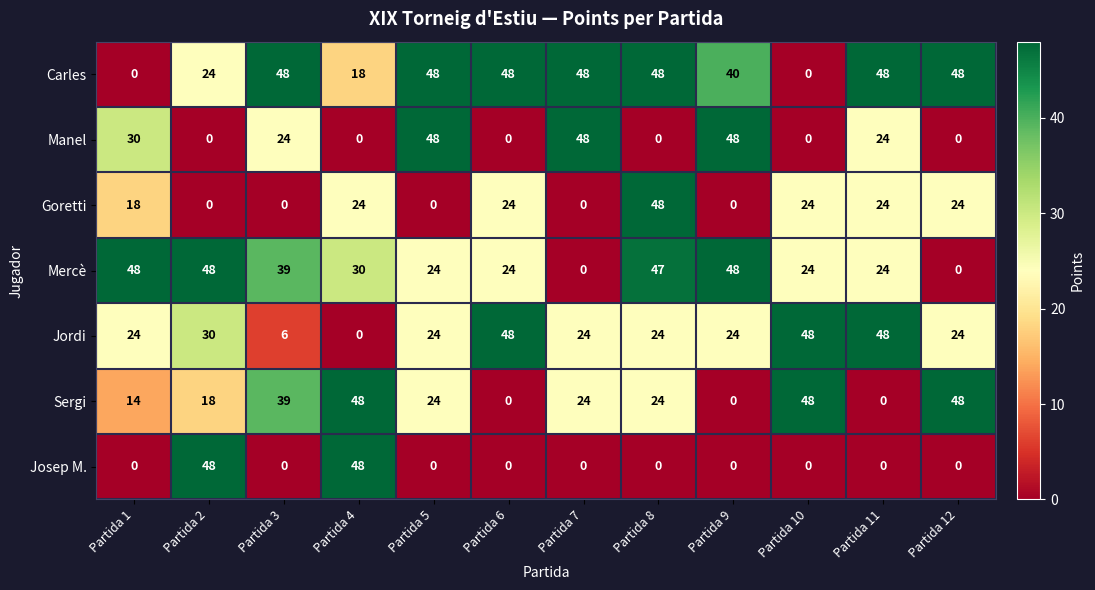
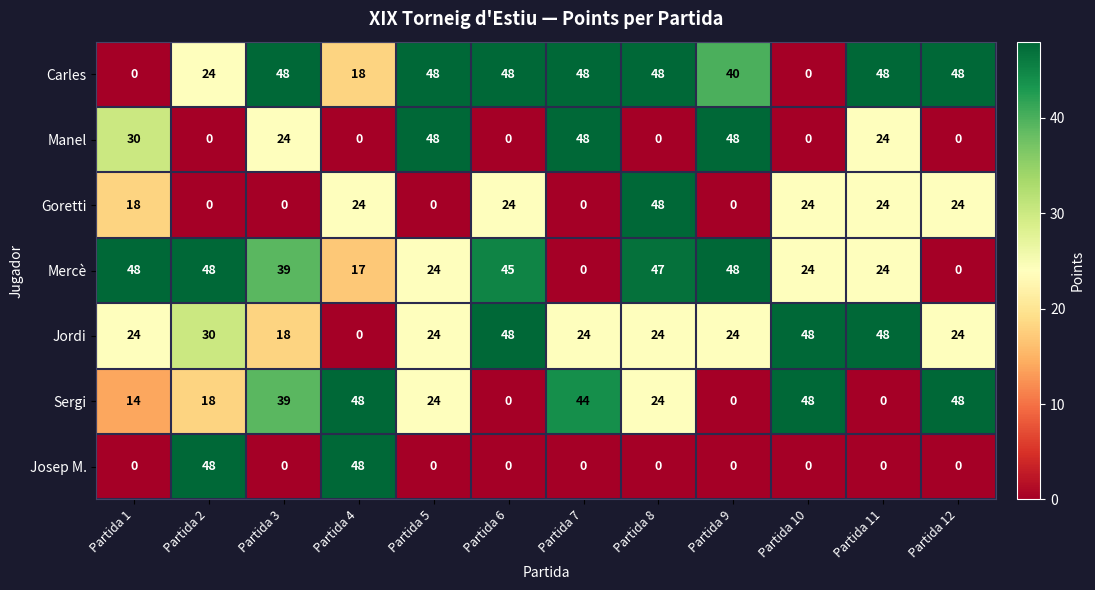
Mercè, Partida 4: 30 -> 17
Mercè, Partida 6: 24 -> 45
Jordi, Partida 3: 6 -> 18
Sergi, Partida 7: 24 -> 44
